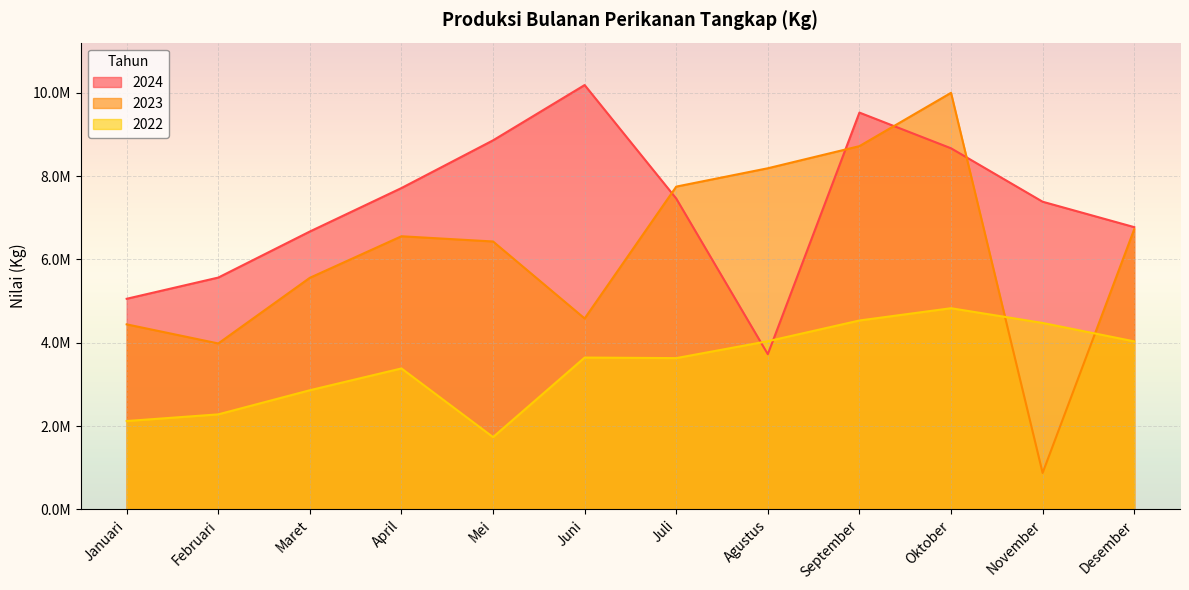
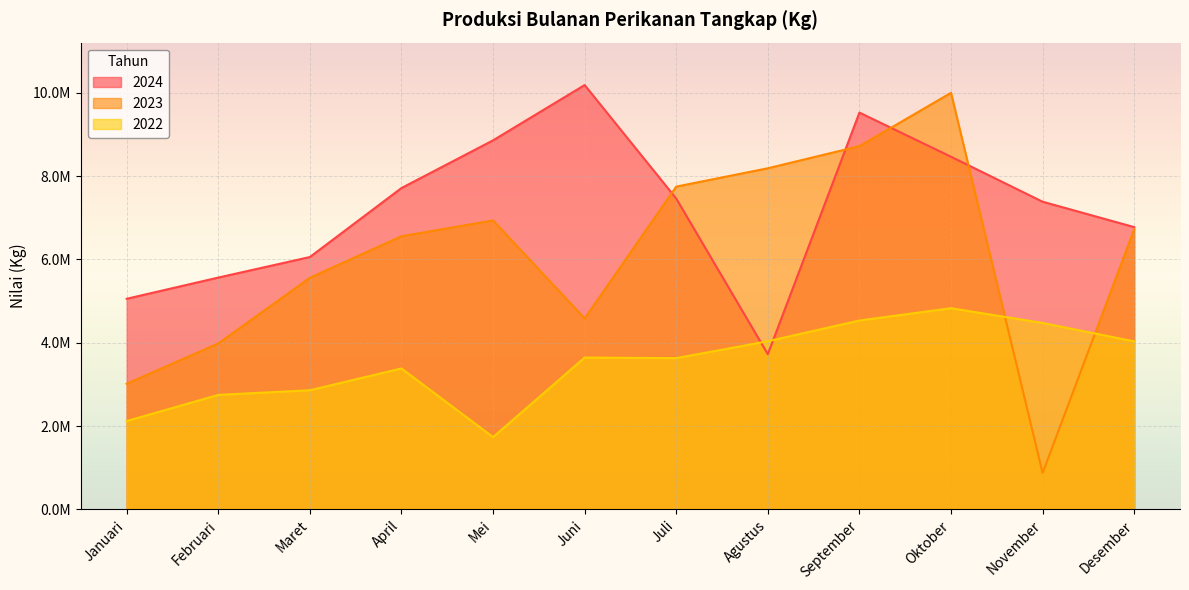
2023, Januari: 4400000 -> 3000000
2022, Februari: 2300000 -> 2700000
2024, Maret: 6700000 -> 6100000
2023, Mei: 6400000 -> 6900000
2024, Oktober: 8700000 -> 8500000
